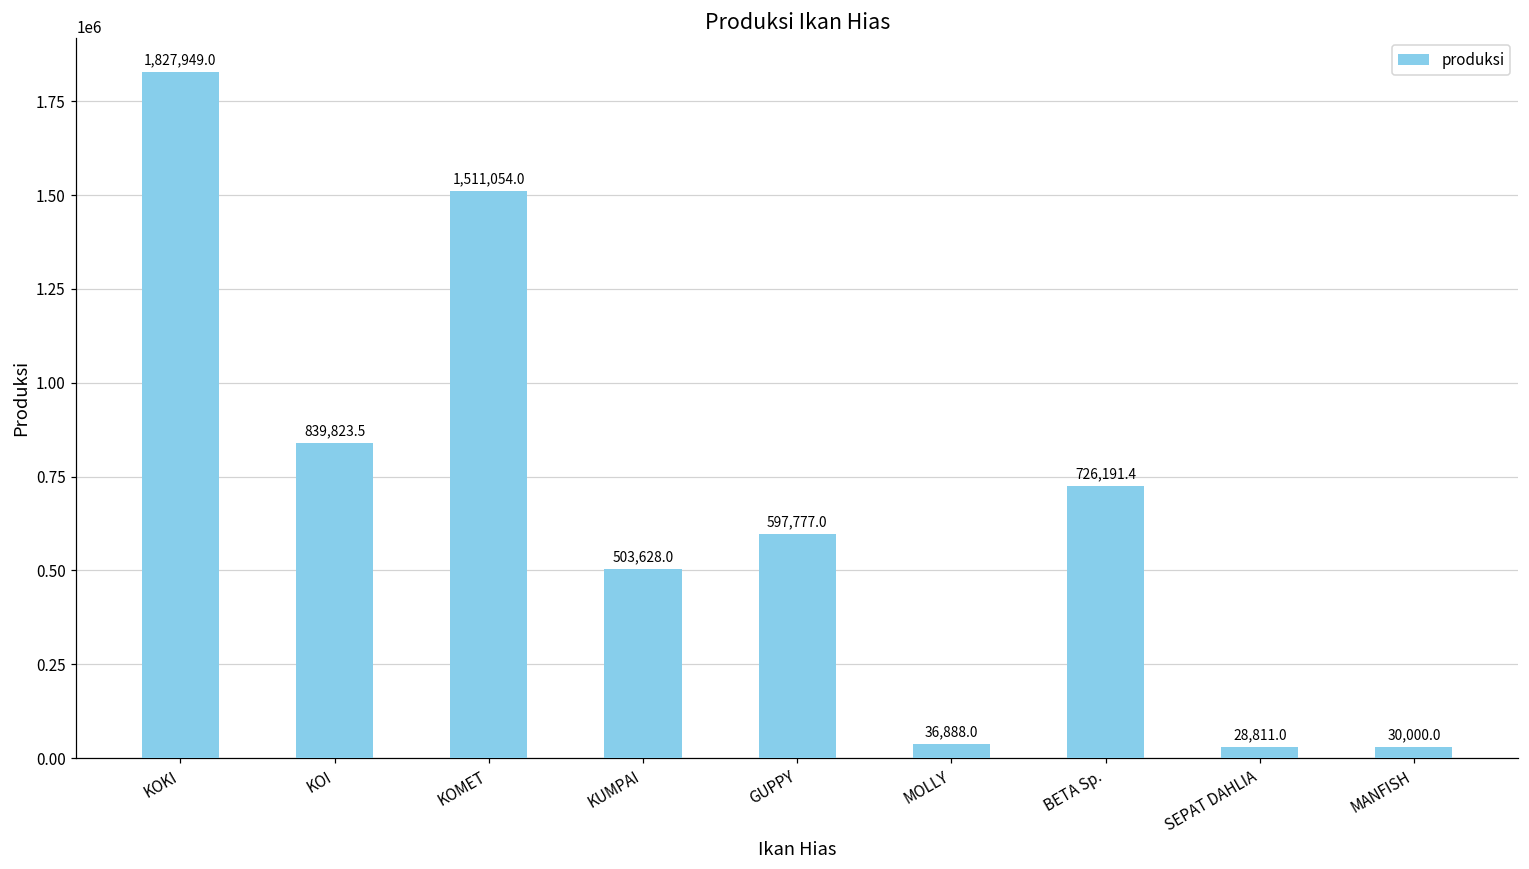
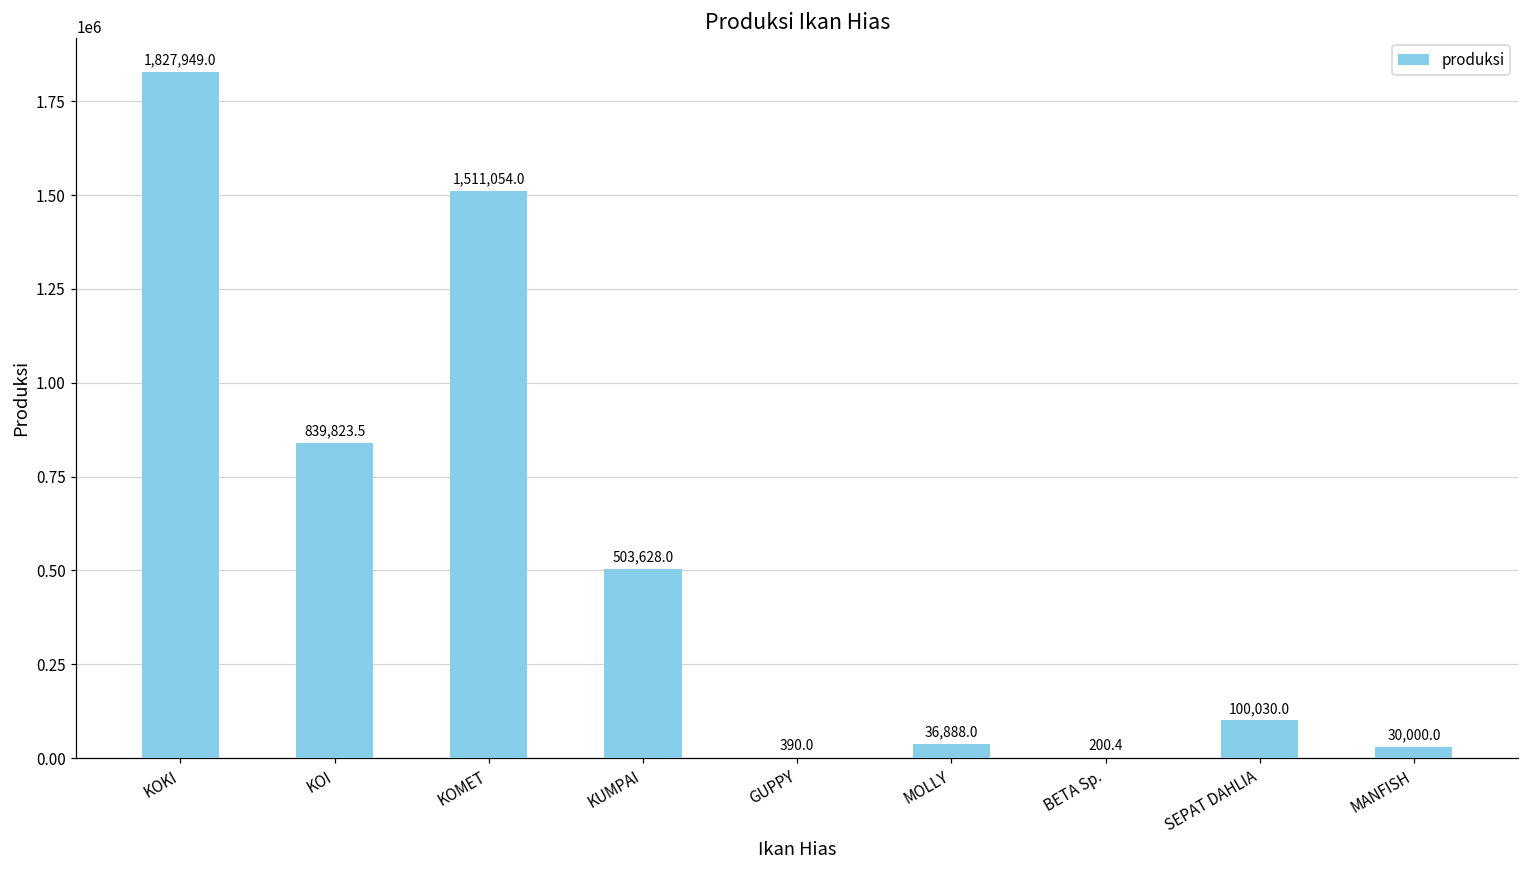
GUPPY: 597,777.0 -> 390.0
BETA Sp.: 726,191.4 -> 200.4
SEPAT DAHLIA: 28,811.0 -> 100,030.0
